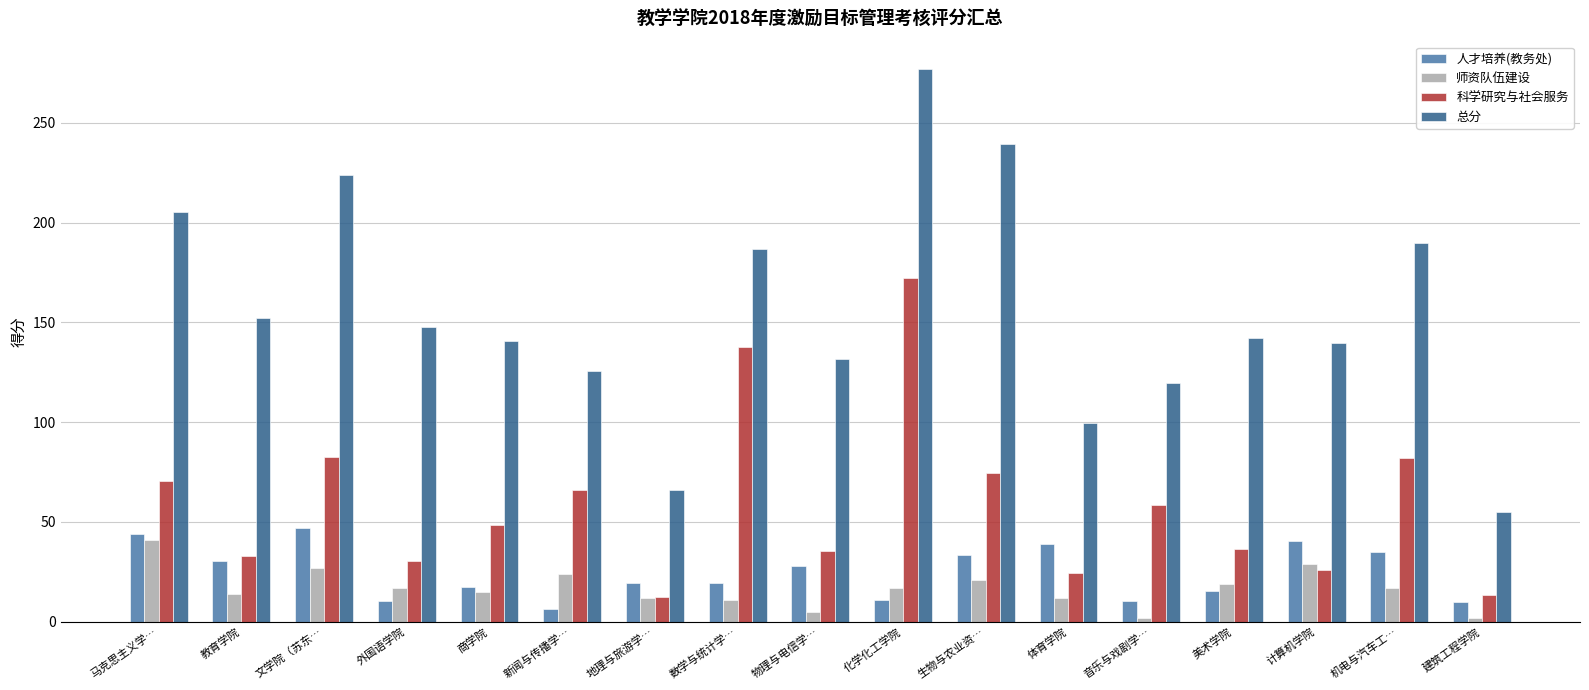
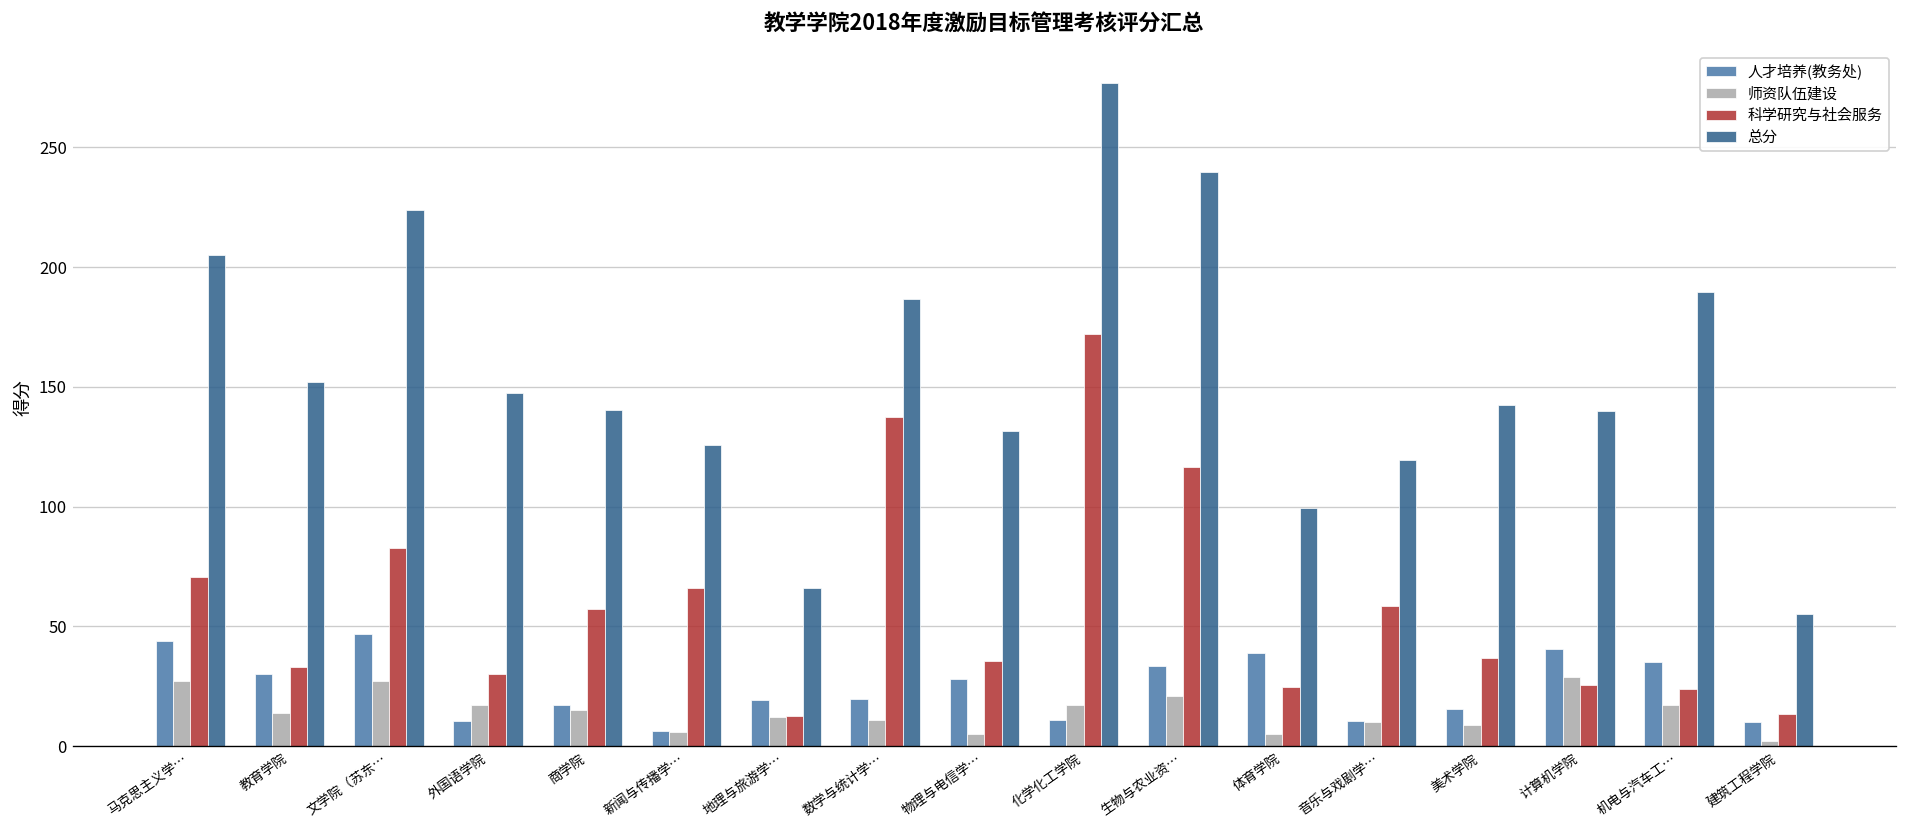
师资队伍建设, 马克思主义学…: 41 -> 27
科学研究与社会服务, 商学院: 49 -> 57
师资队伍建设, 新闻与传播学…: 24 -> 6
科学研究与社会服务, 生物与农业资…: 75 -> 117
师资队伍建设, 体育学院: 12 -> 5
师资队伍建设, 音乐与戏剧学…: 2 -> 10
师资队伍建设, 美术学院: 19 -> 9
科学研究与社会服务, 机电与汽车工…: 82 -> 24
